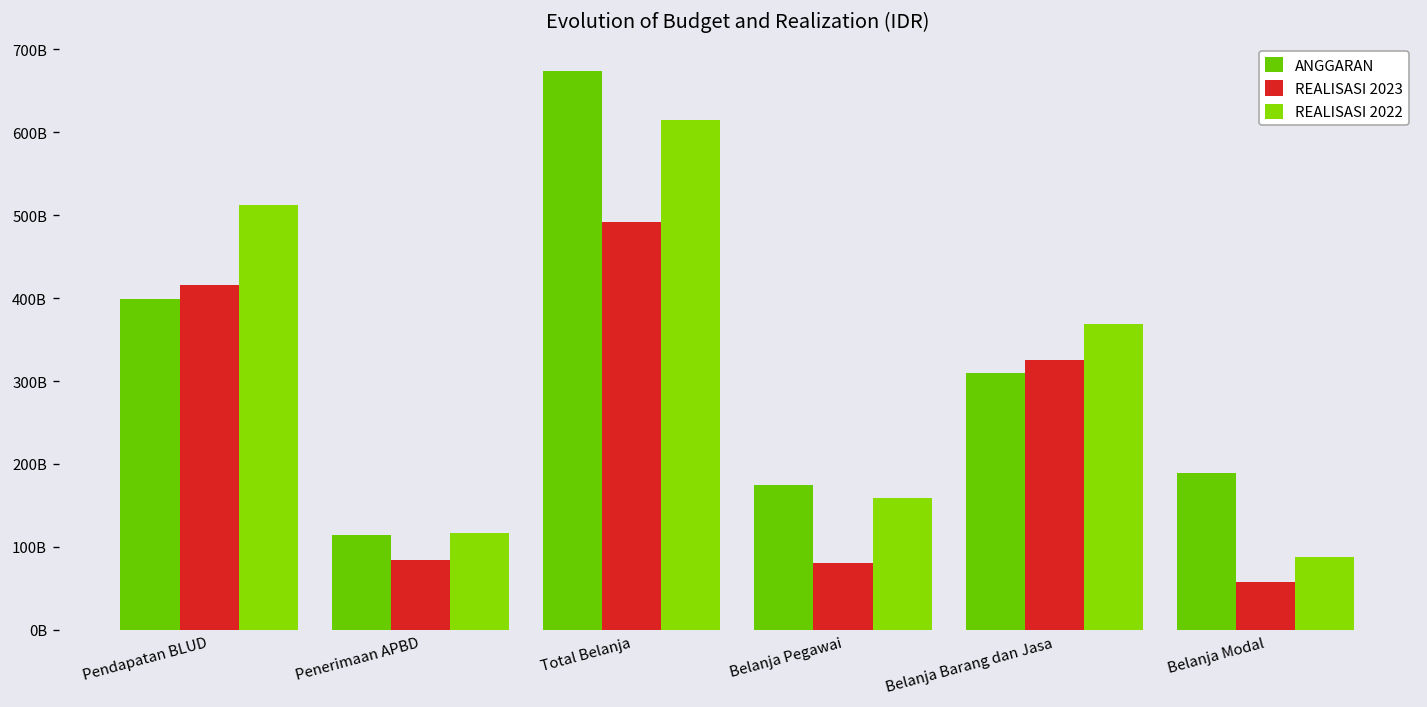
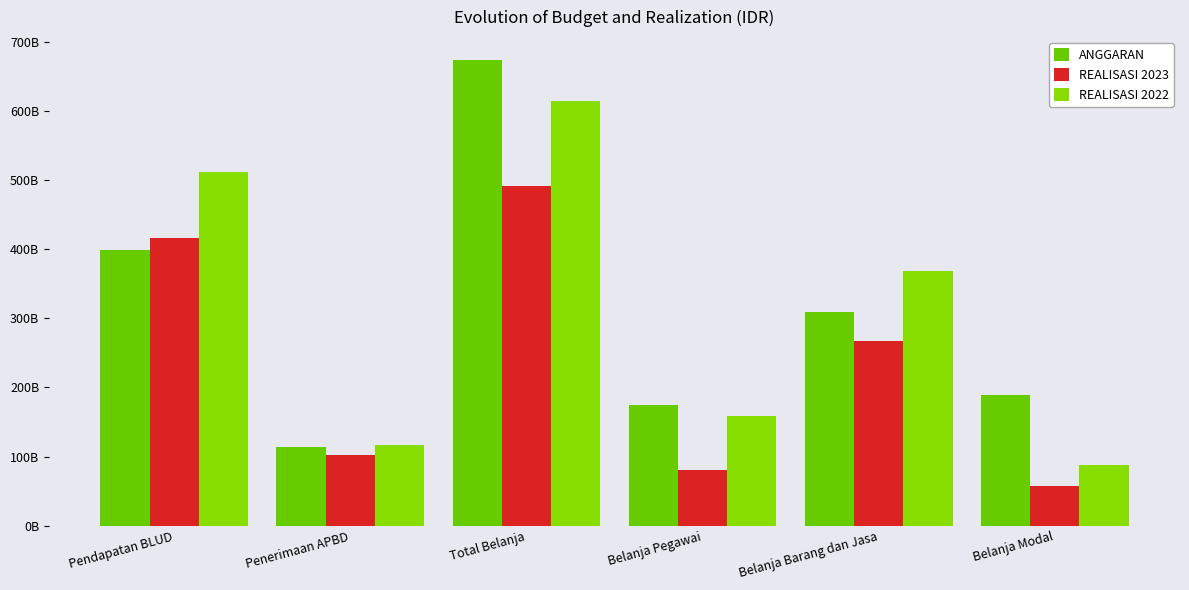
REALISASI 2023, Penerimaan APBD: 80000000000 -> 100000000000
REALISASI 2023, Belanja Barang dan Jasa: 330000000000 -> 270000000000
